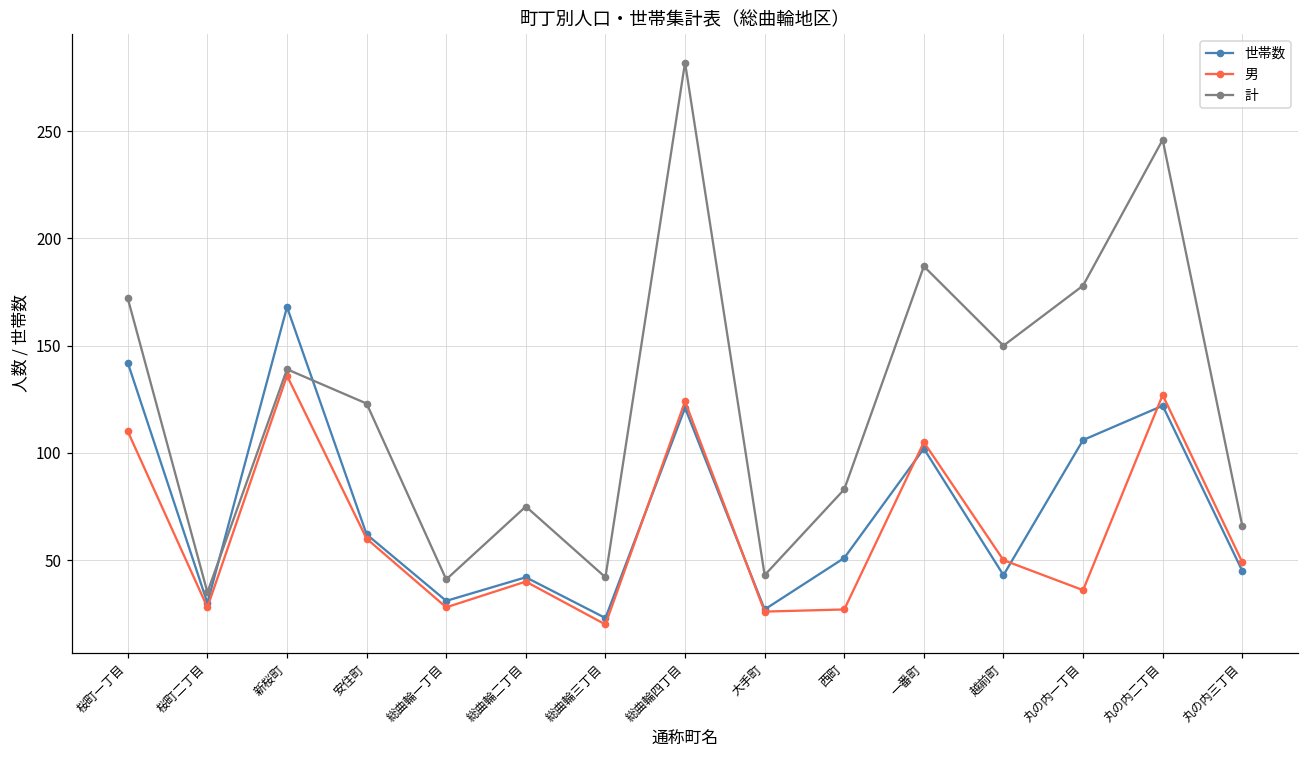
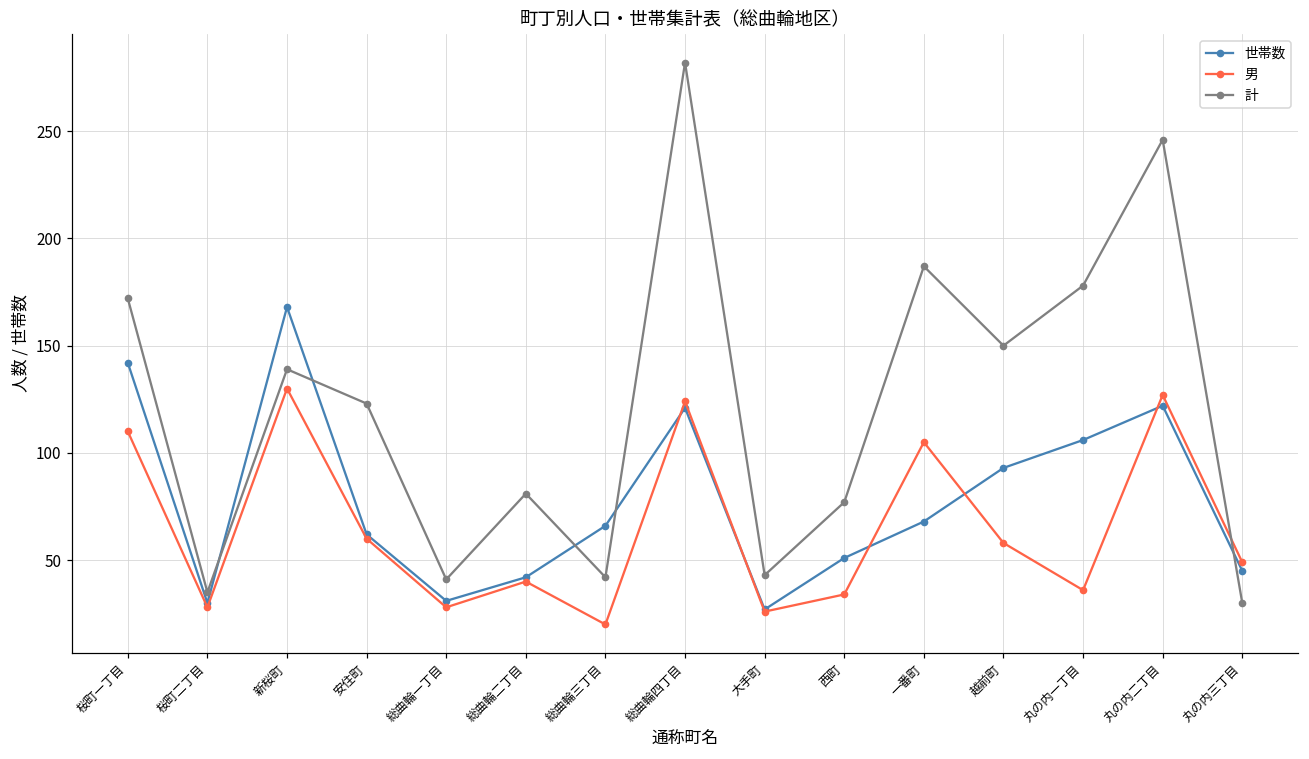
男, 新桜町: 136 -> 130
計, 総曲輪二丁目: 75 -> 81
世帯数, 総曲輪三丁目: 23 -> 66
男, 西町: 27 -> 34
計, 西町: 83 -> 77
世帯数, 一番町: 102 -> 68
世帯数, 越前町: 43 -> 93
男, 越前町: 50 -> 58
計, 丸の内三丁目: 66 -> 30
